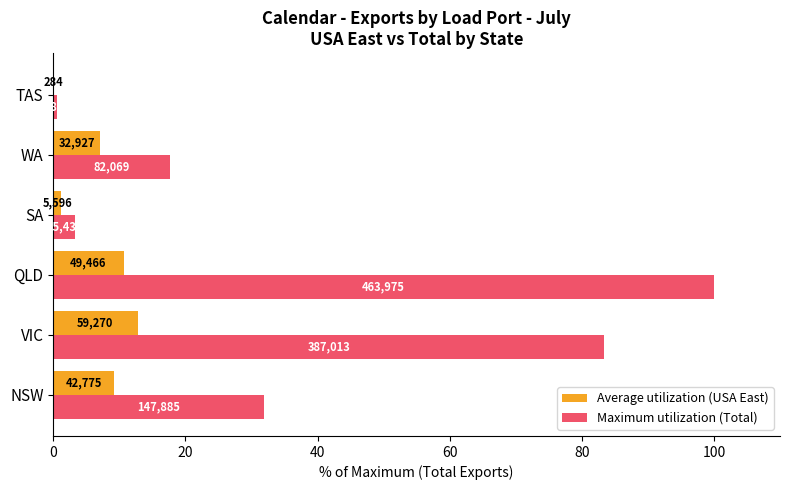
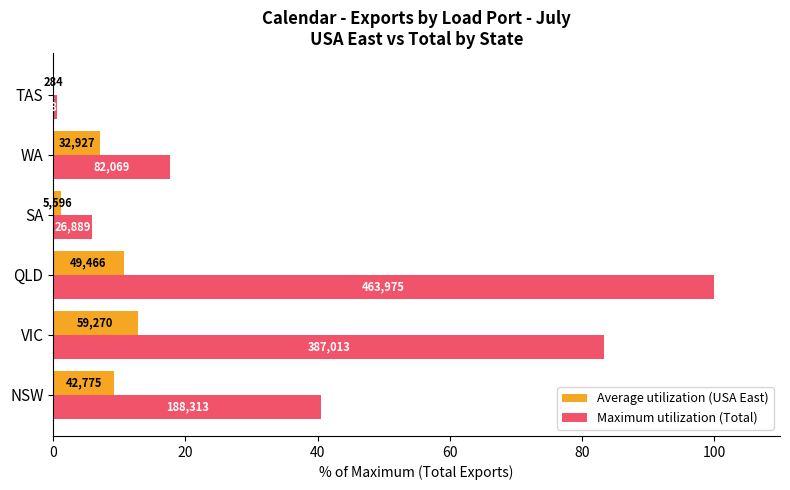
Maximum utilization (Total), SA: 15,432 -> 26,889
Maximum utilization (Total), NSW: 147,885 -> 188,313
